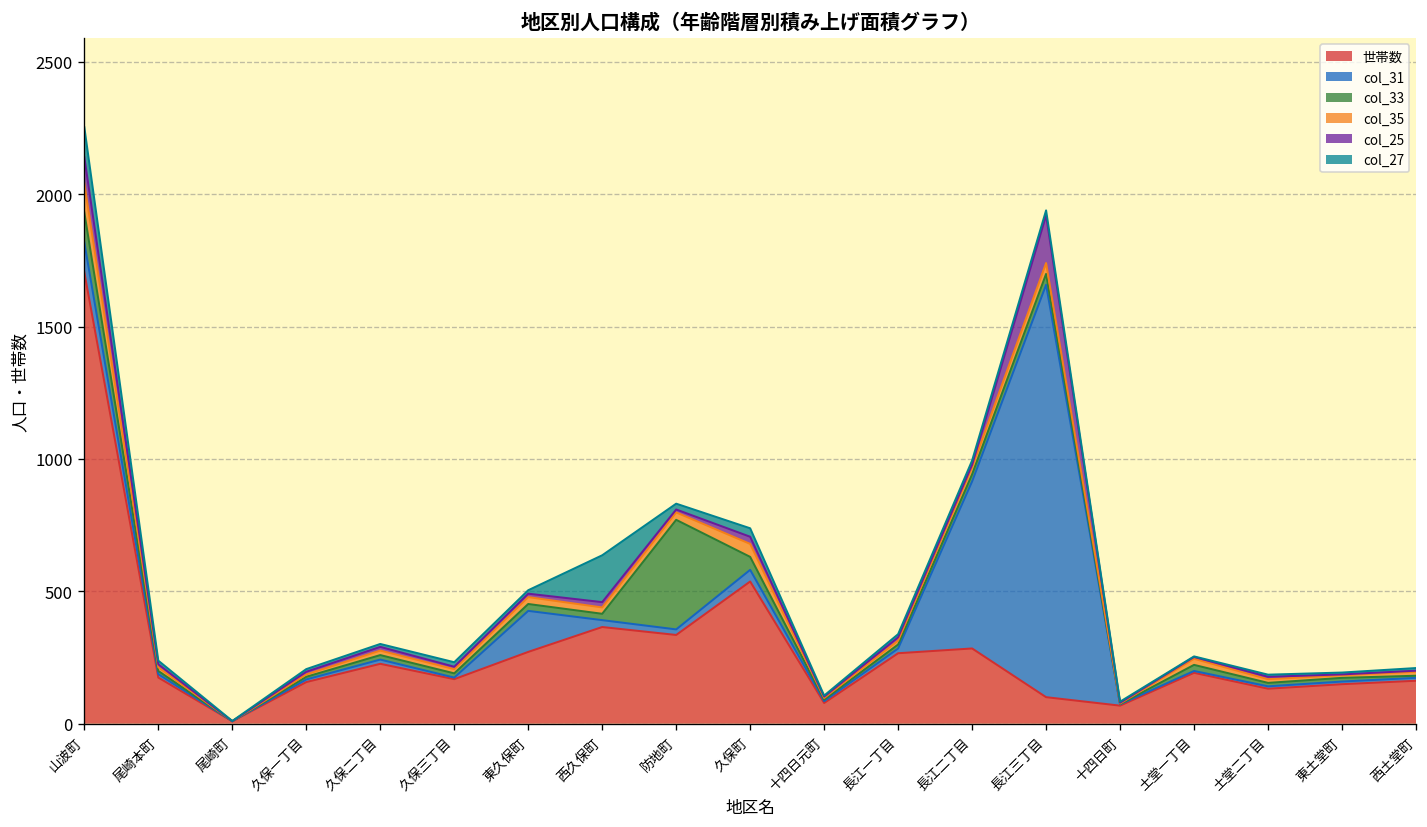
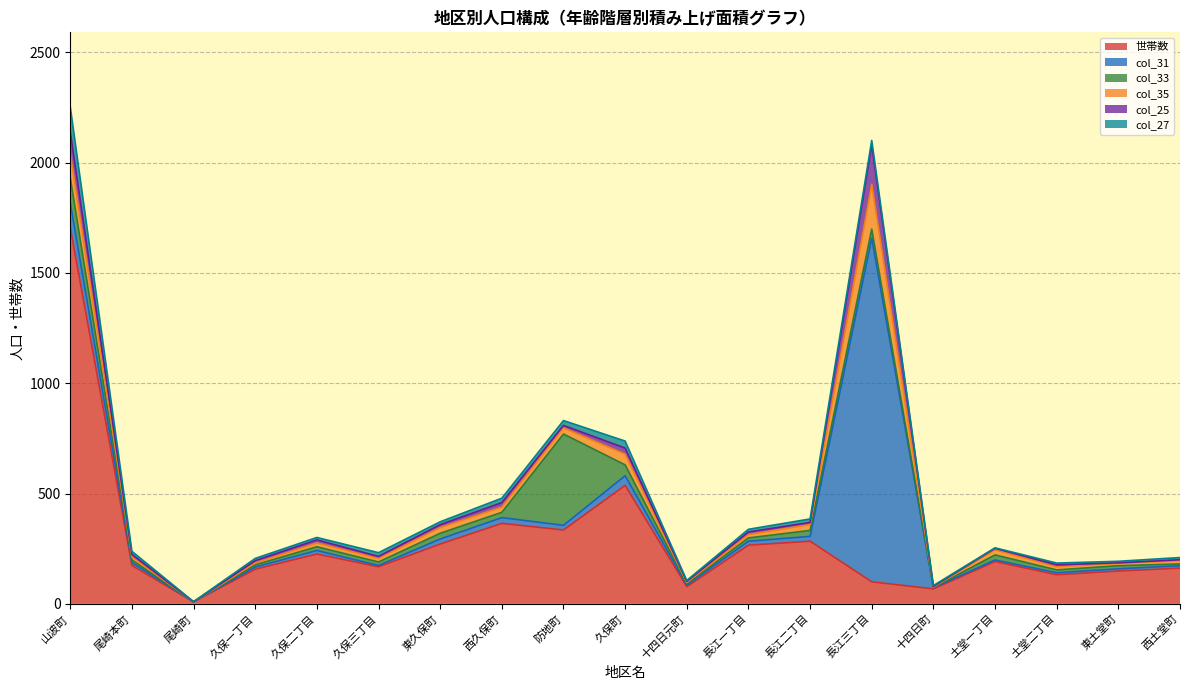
col_31, 東久保町: 160 -> 20
col_27, 西久保町: 180 -> 20
col_31, 長江二丁目: 630 -> 20
col_35, 長江三丁目: 40 -> 200
